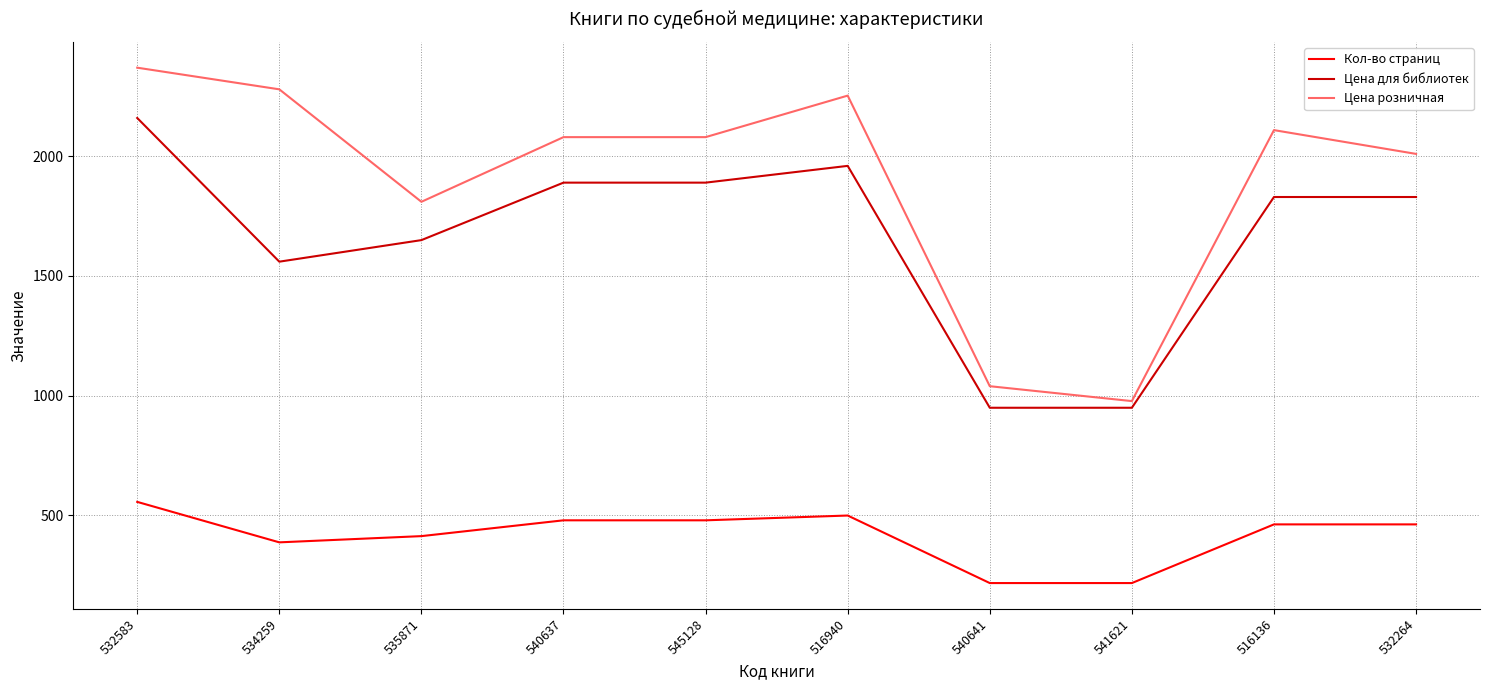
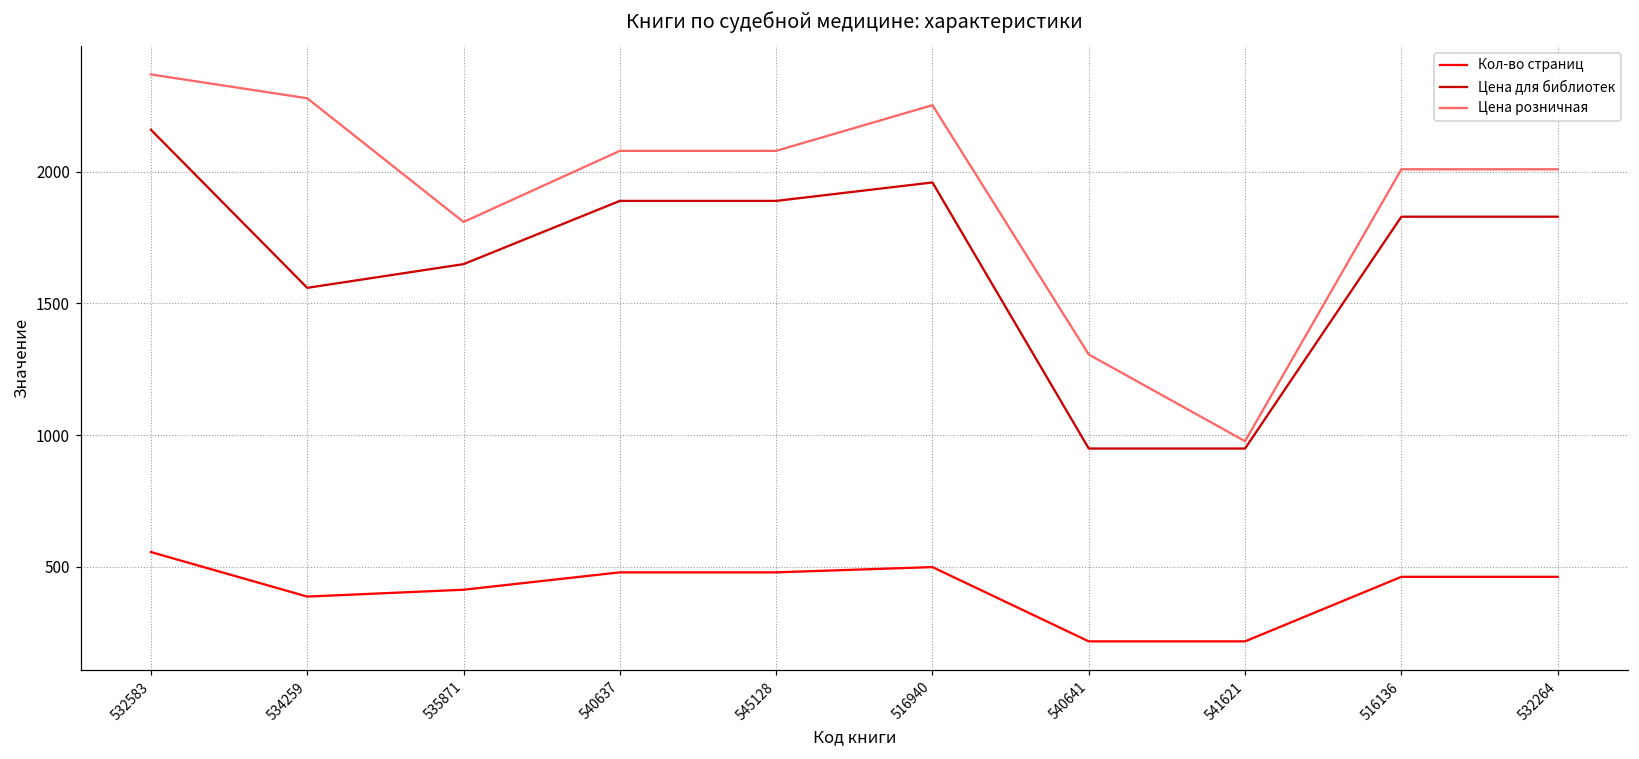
Цена розничная, 540641: 1040 -> 1310
Цена розничная, 516136: 2110 -> 2010
